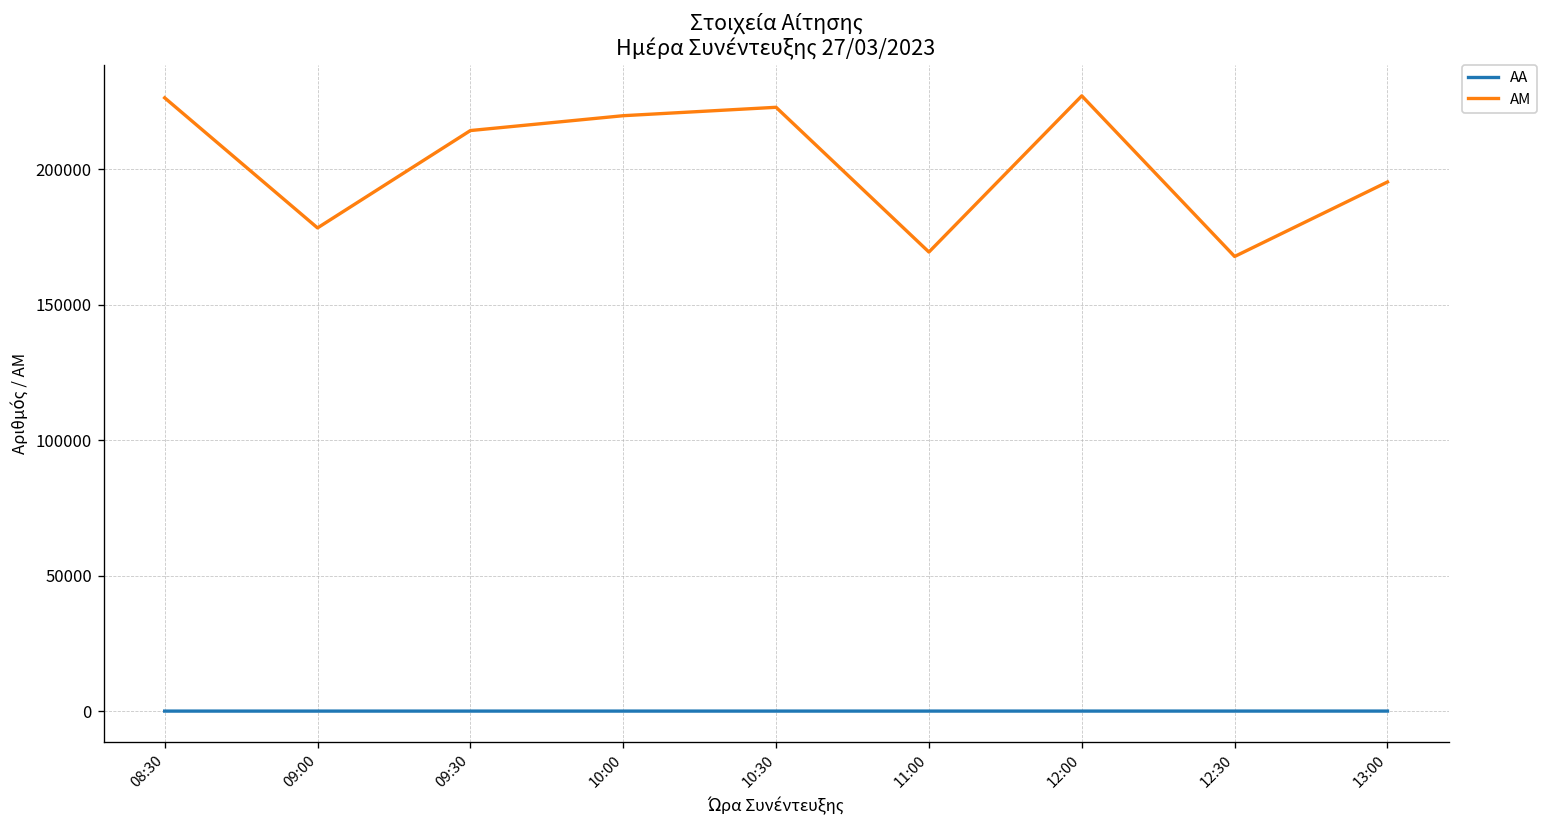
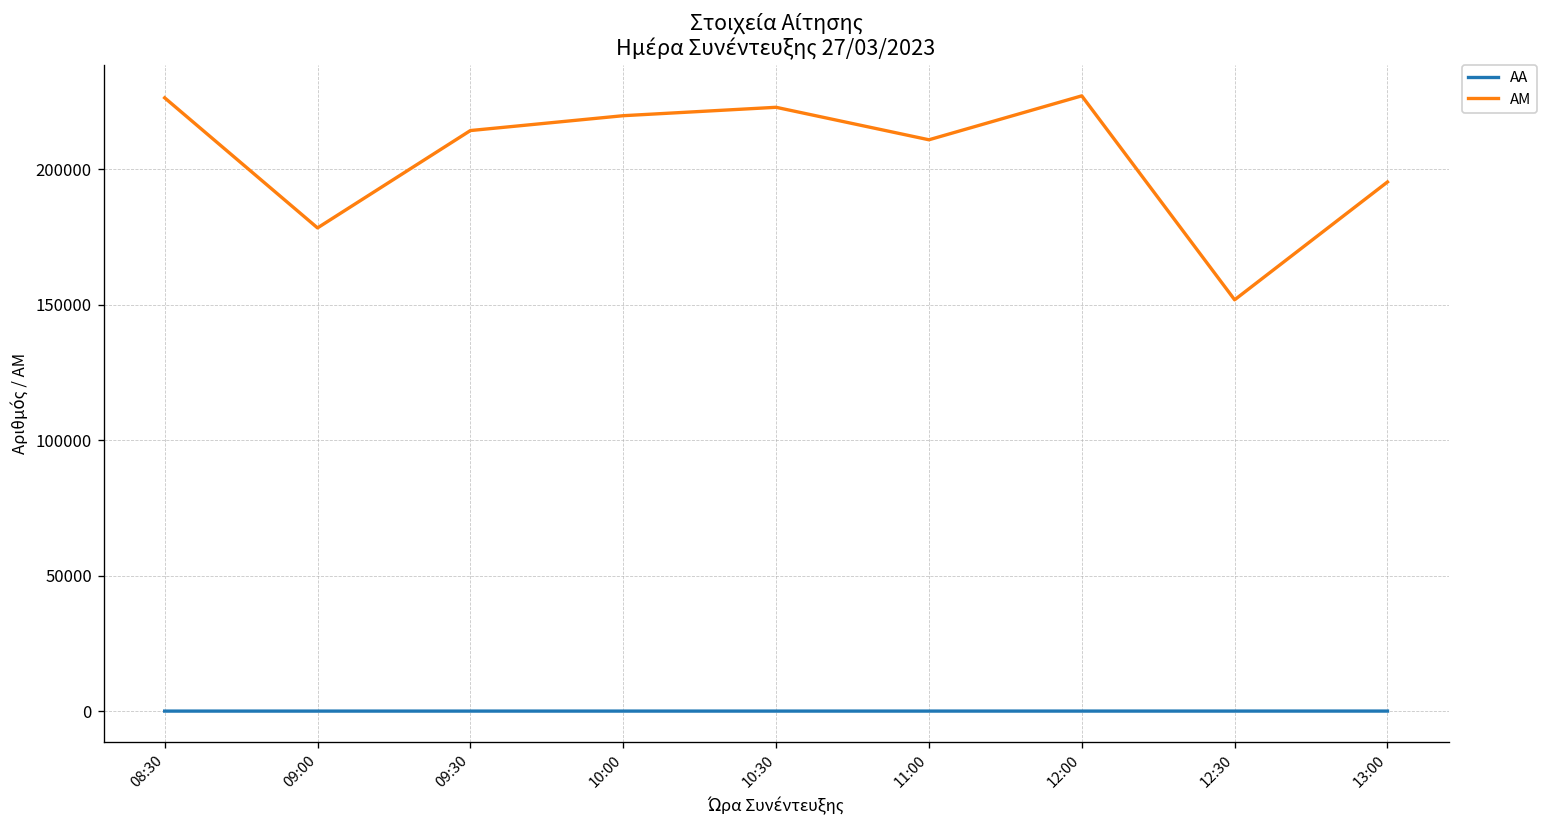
ΑΜ, 11:00: 170000 -> 211000
ΑΜ, 12:30: 168000 -> 152000
